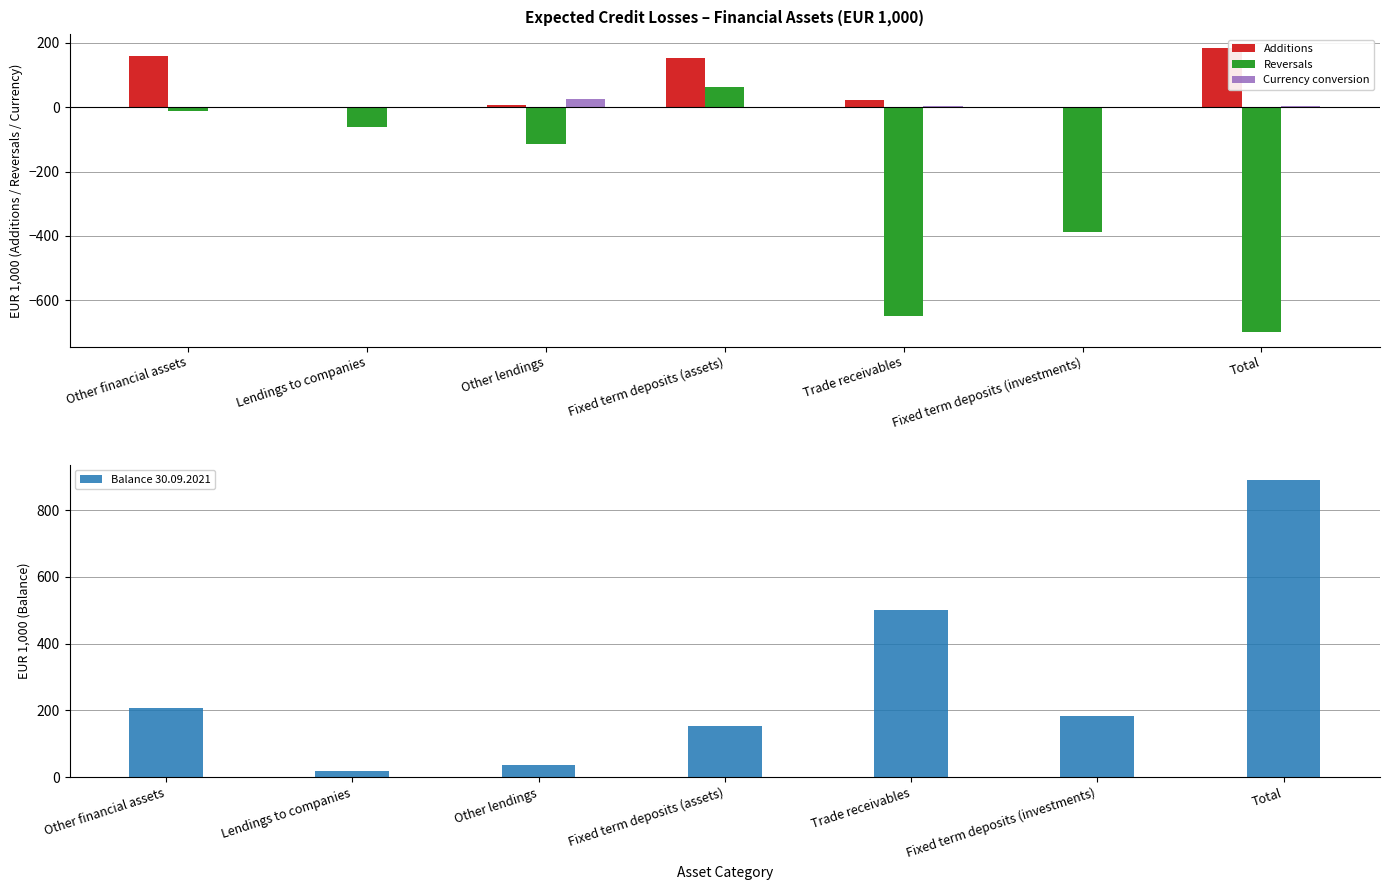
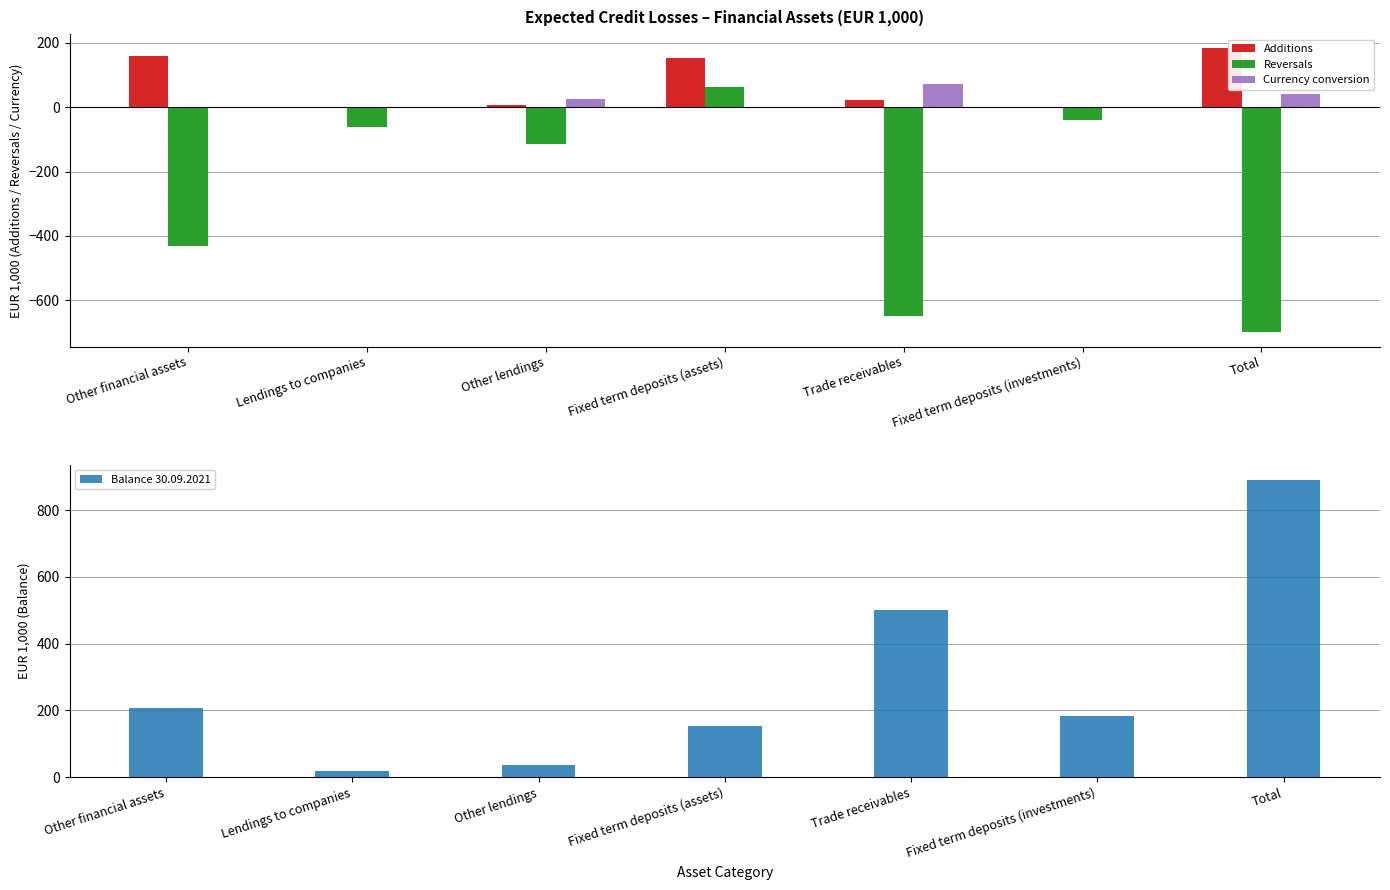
Expected Credit Losses – Financial Assets (EUR 1,000), Reversals, Other financial assets: -10 -> -430
Expected Credit Losses – Financial Assets (EUR 1,000), Currency conversion, Trade receivables: 0 -> 70
Expected Credit Losses – Financial Assets (EUR 1,000), Reversals, Fixed term deposits (investments): -390 -> -40
Expected Credit Losses – Financial Assets (EUR 1,000), Currency conversion, Total: 0 -> 40
